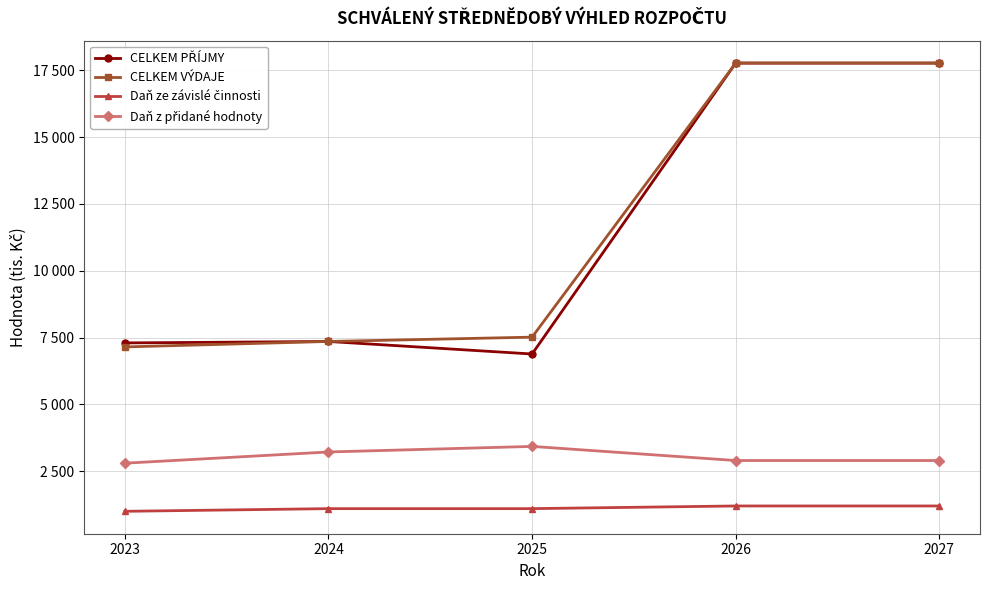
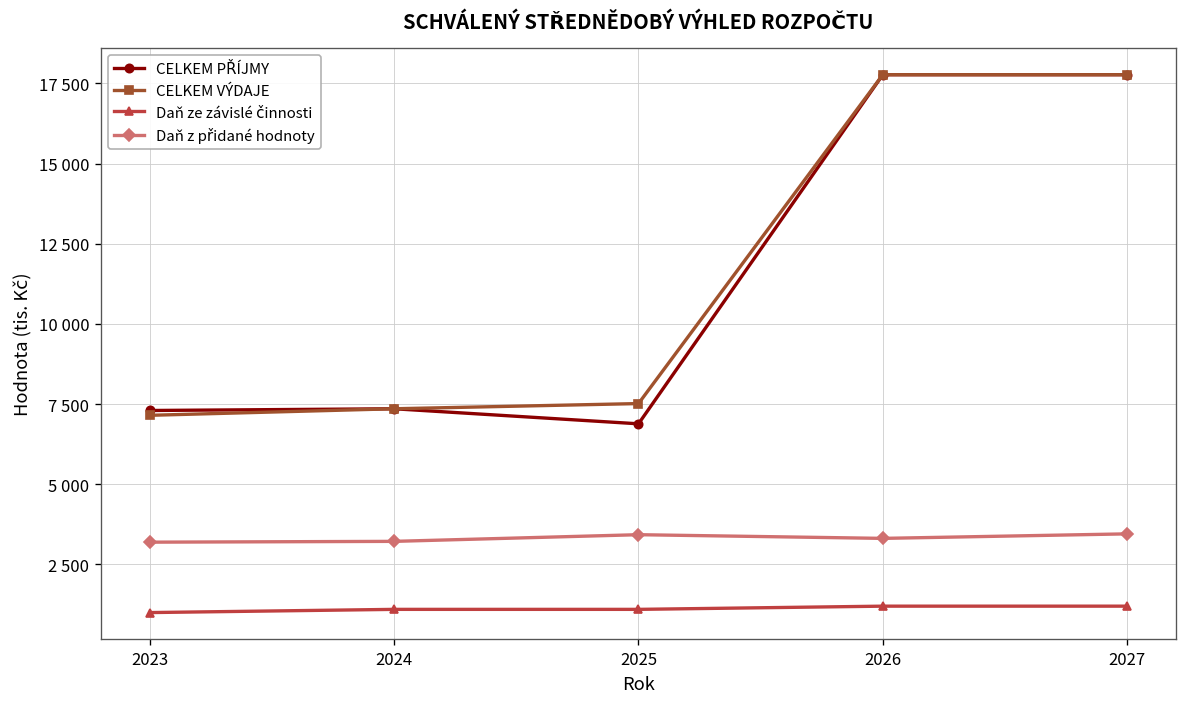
Daň z přidané hodnoty, 2023: 2800 -> 3200
Daň z přidané hodnoty, 2026: 2900 -> 3300
Daň z přidané hodnoty, 2027: 2900 -> 3500
